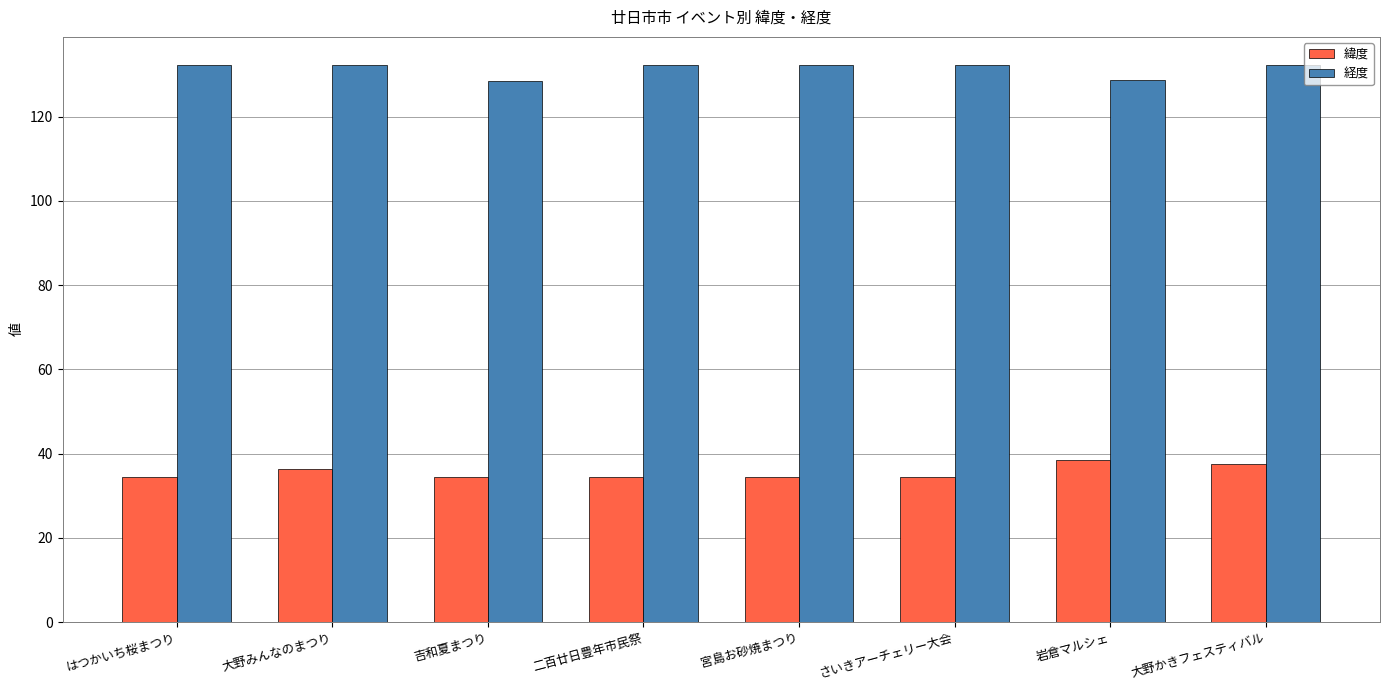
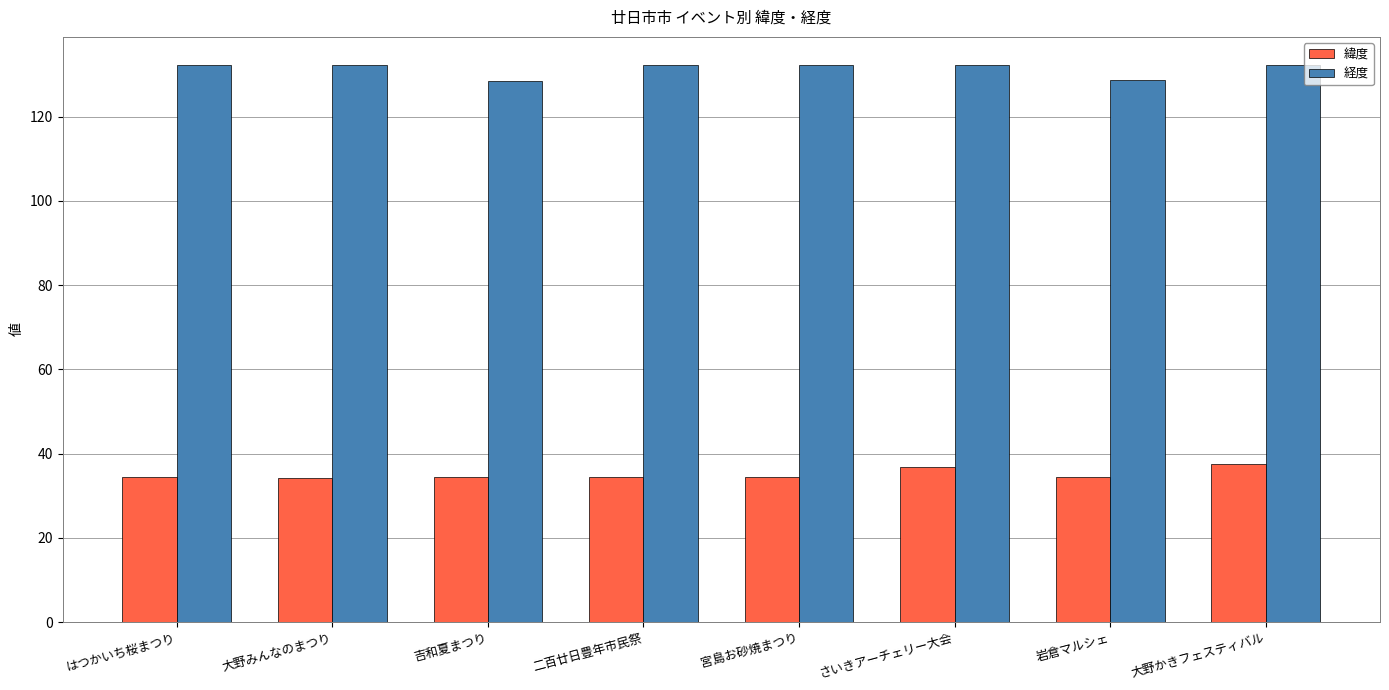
緯度, 大野みんなのまつり: 36 -> 34
緯度, さいきアーチェリー大会: 34 -> 37
緯度, 岩倉マルシェ: 38 -> 34
